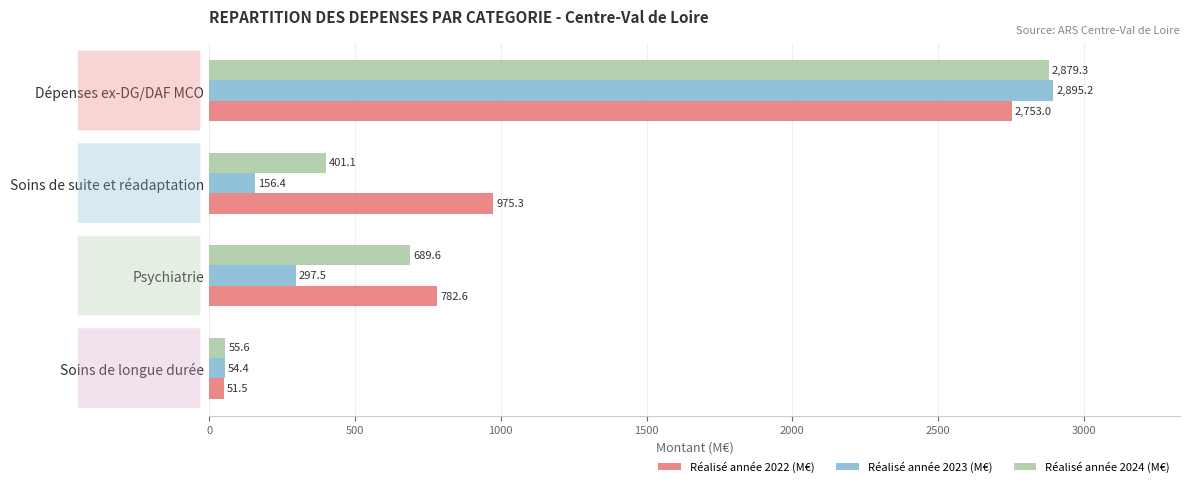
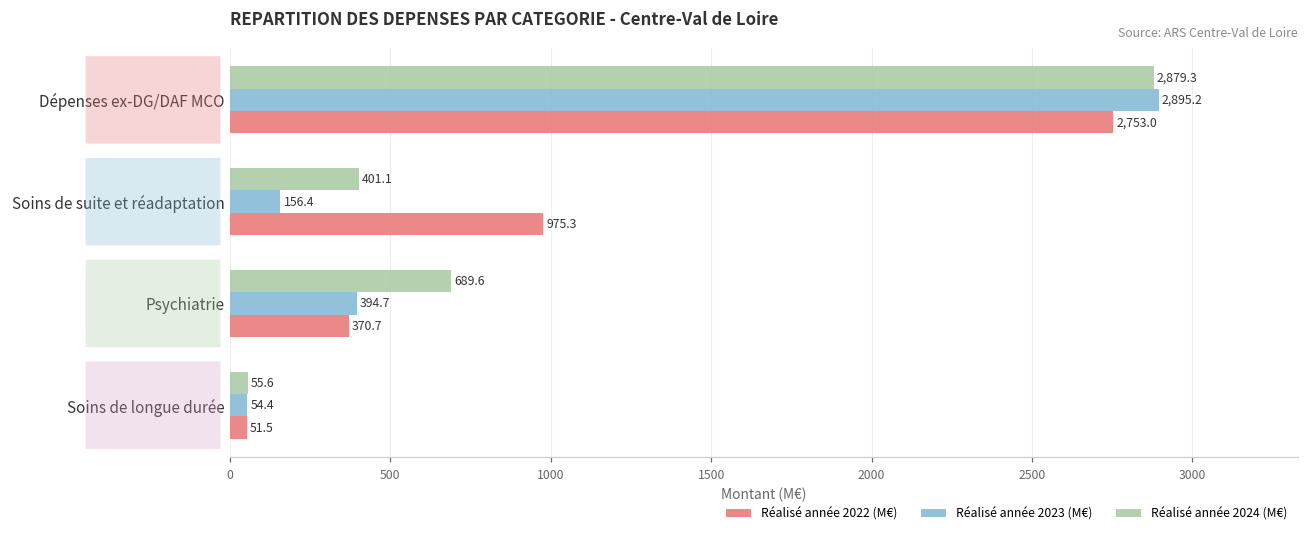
Réalisé année 2023 (M€), Psychiatrie: 297.5 -> 394.7
Réalisé année 2022 (M€), Psychiatrie: 782.6 -> 370.7
